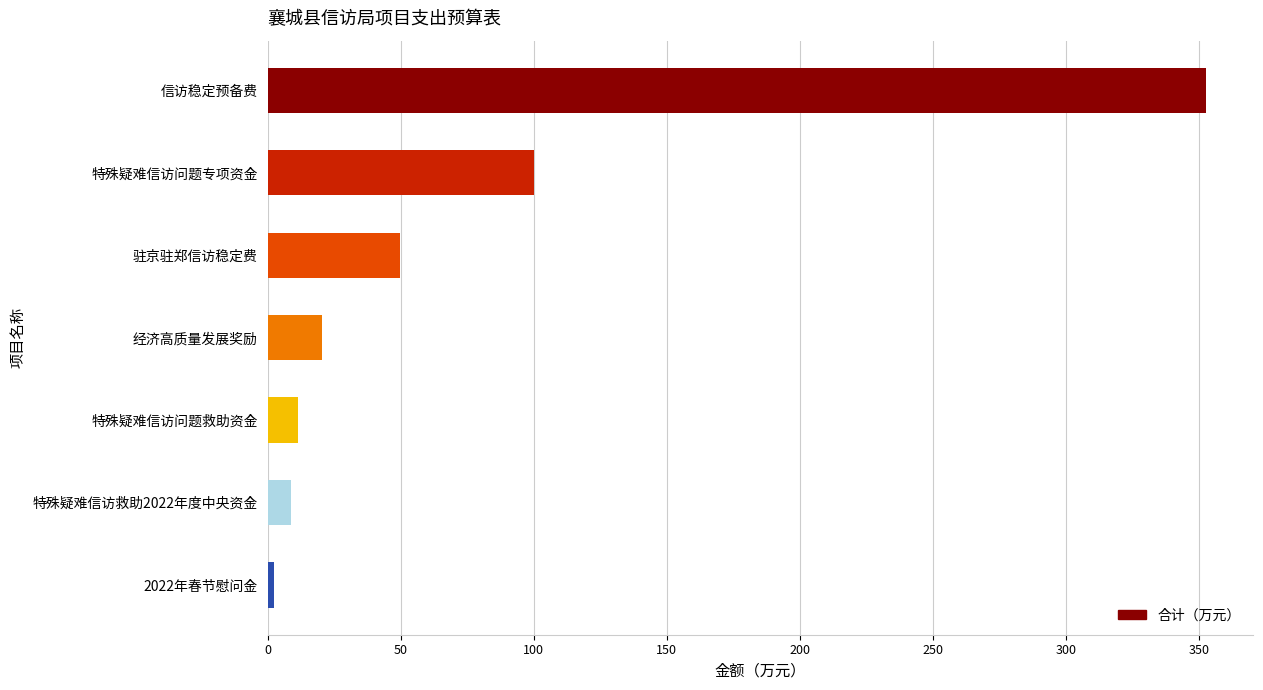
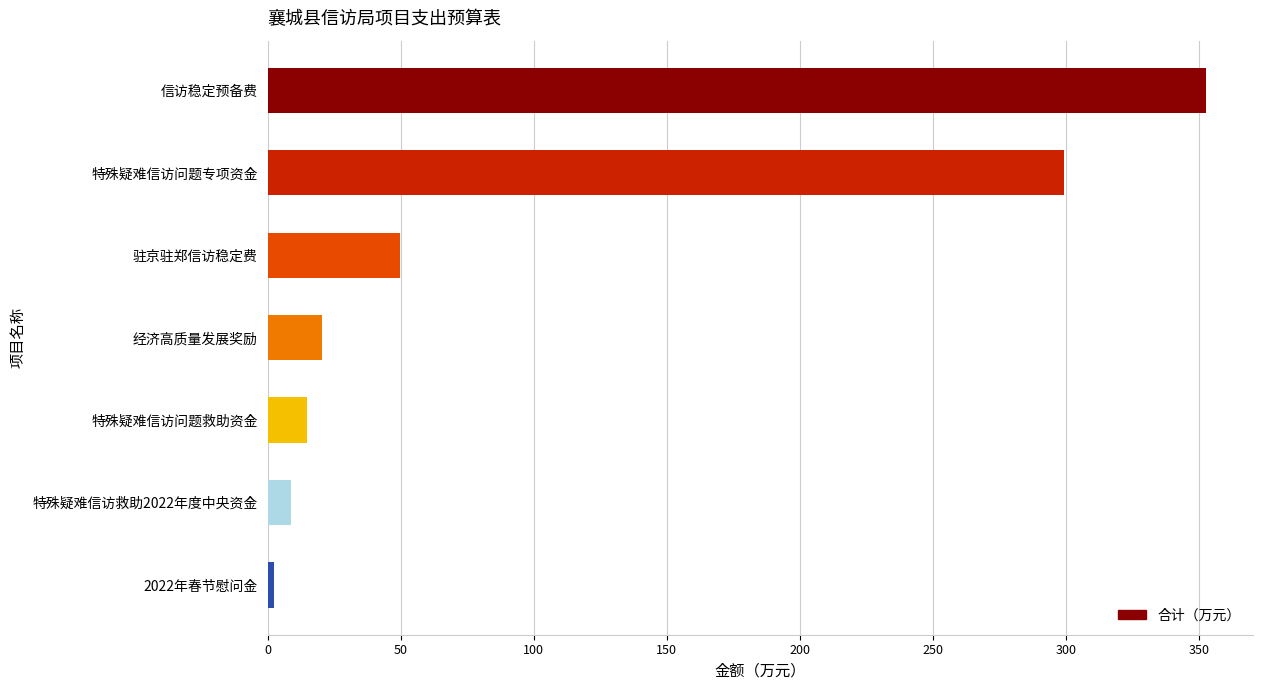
特殊疑难信访问题专项资金: 100 -> 299
特殊疑难信访问题救助资金: 12 -> 15
